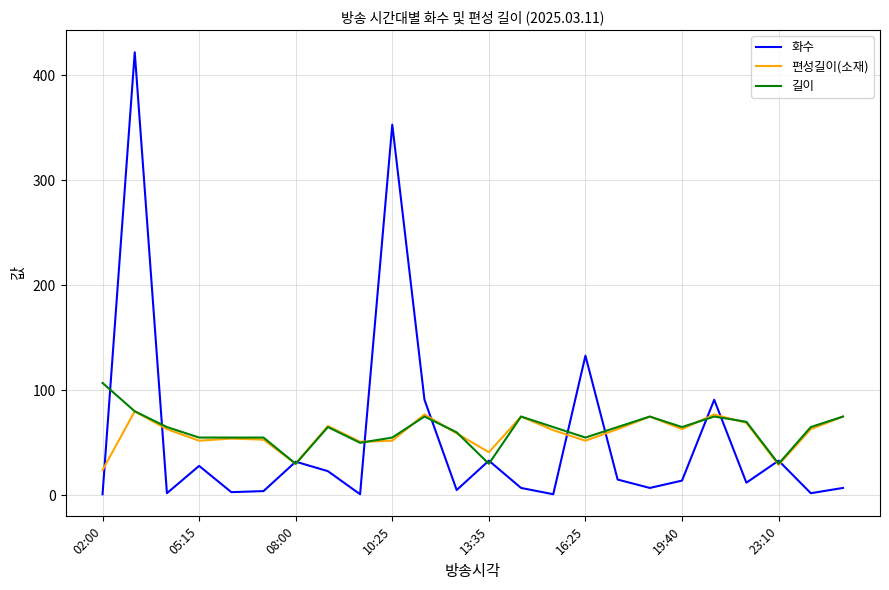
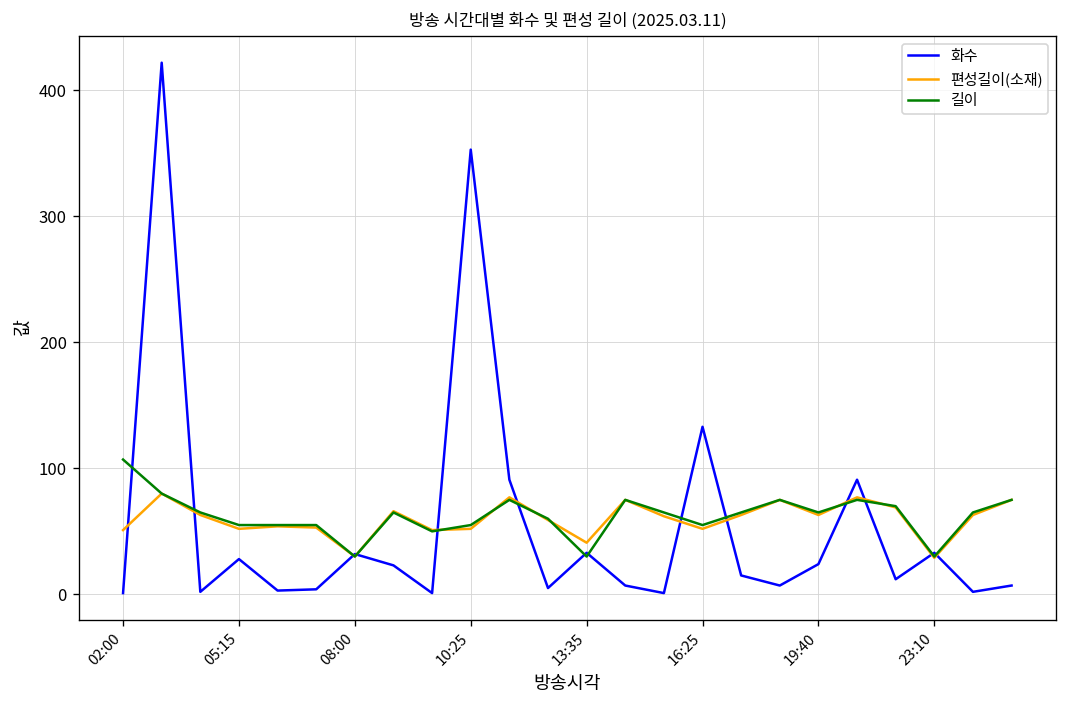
편성길이(소재), 02:00: 24 -> 51
화수, 19:40: 14 -> 24
